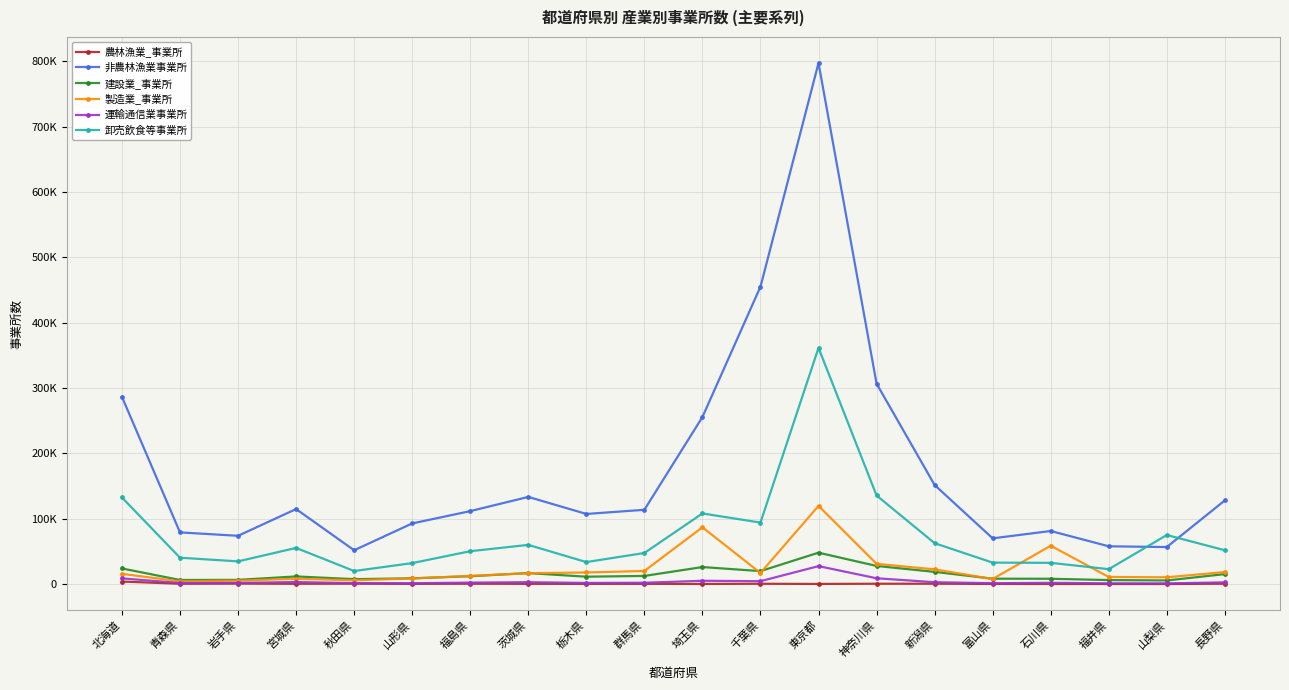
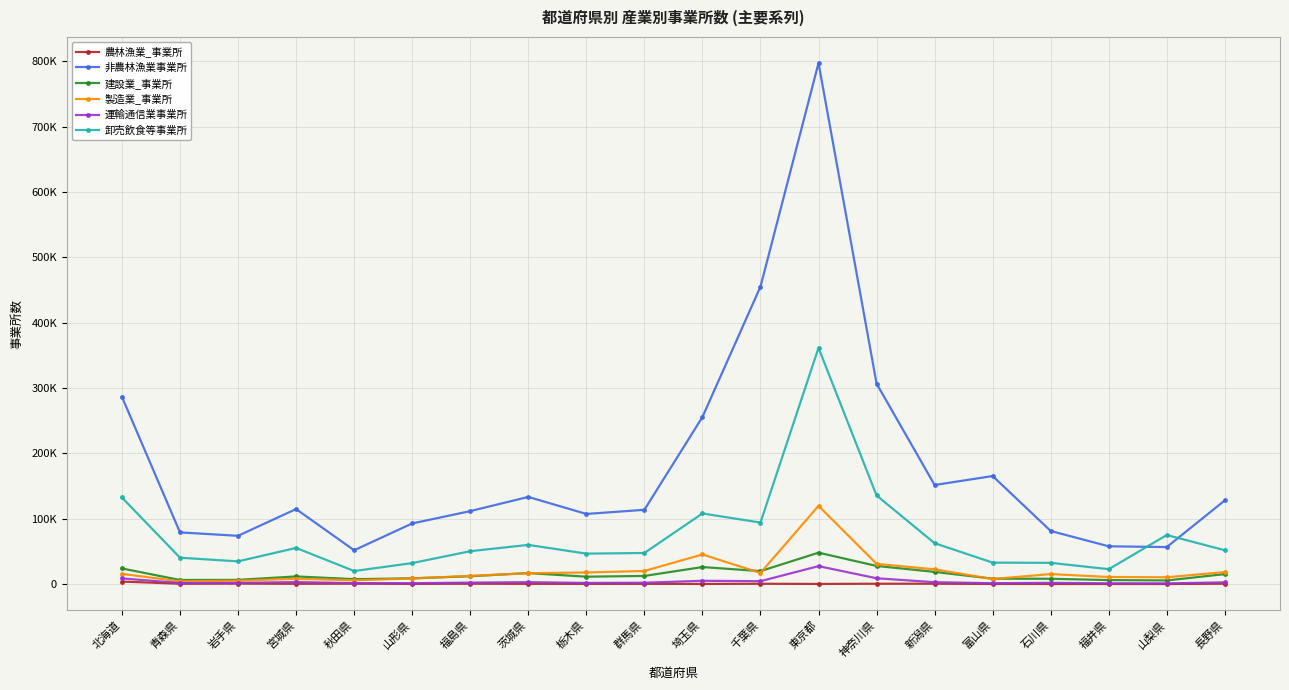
卸売飲食等事業所, 栃木県: 30000 -> 50000
製造業_事業所, 埼玉県: 90000 -> 50000
非農林漁業事業所, 富山県: 70000 -> 170000
製造業_事業所, 石川県: 60000 -> 20000
